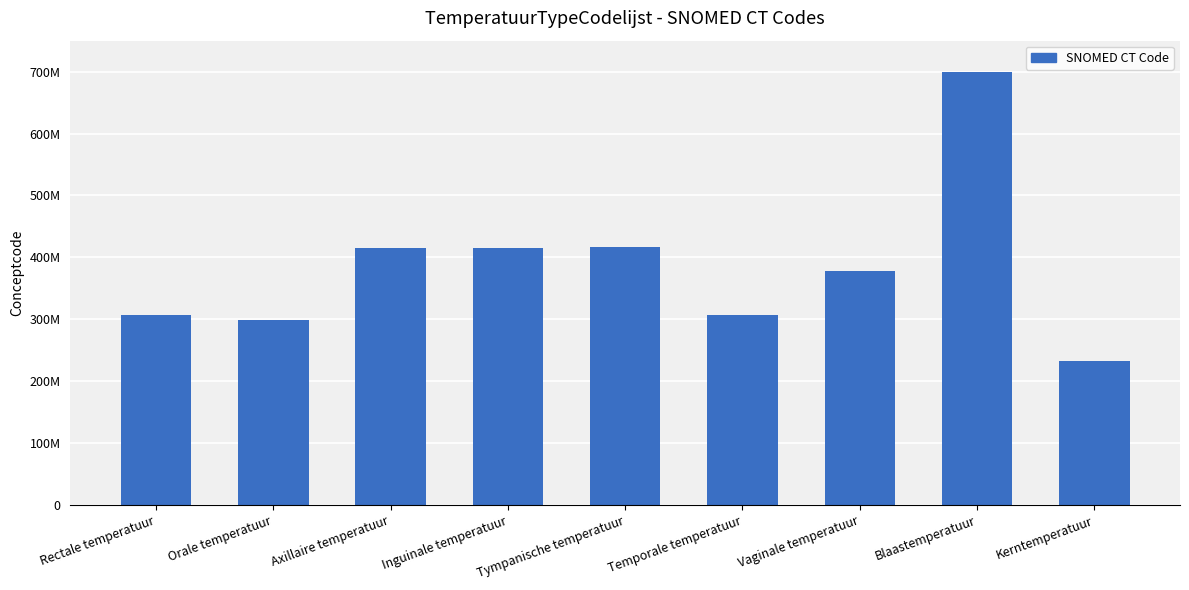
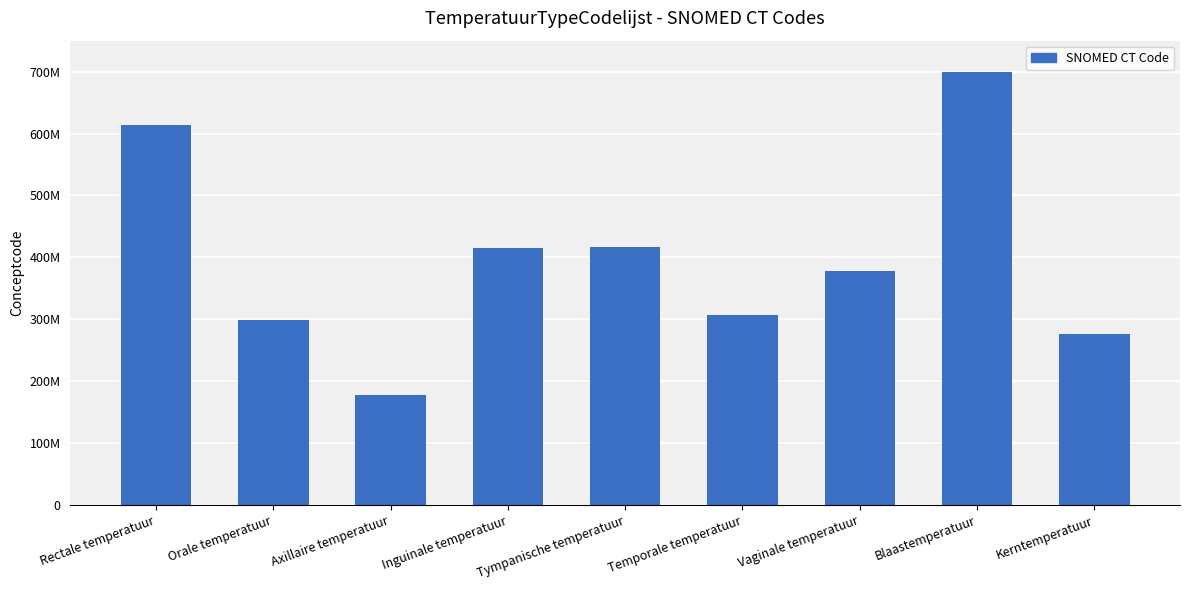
Rectale temperatuur: 310000000 -> 610000000
Axillaire temperatuur: 420000000 -> 180000000
Kerntemperatuur: 230000000 -> 280000000
